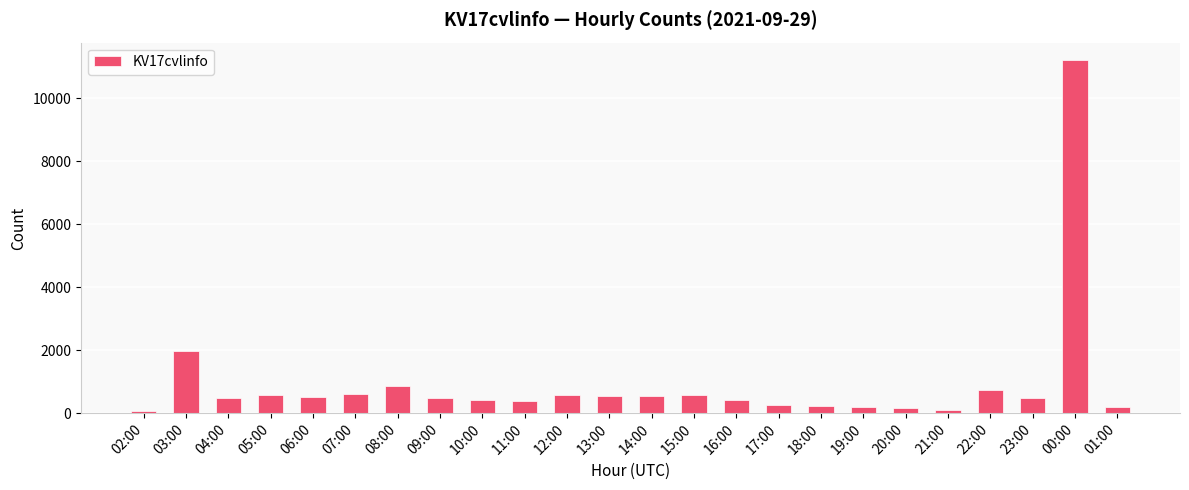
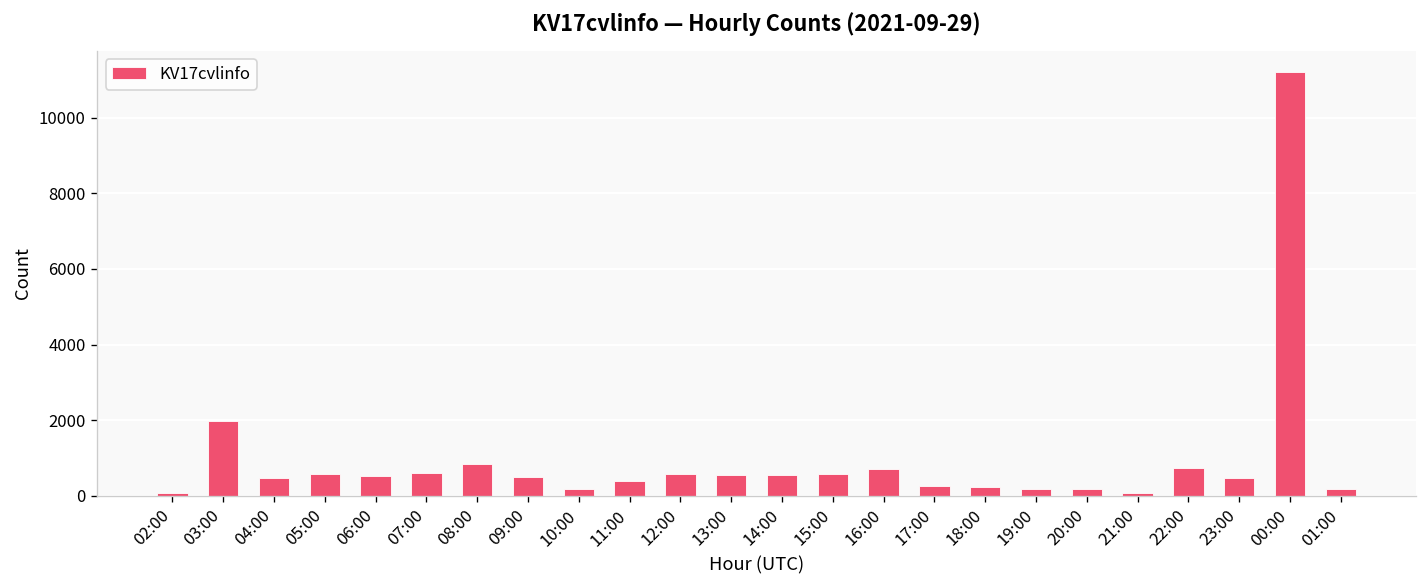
10:00: 400 -> 200
16:00: 400 -> 700
